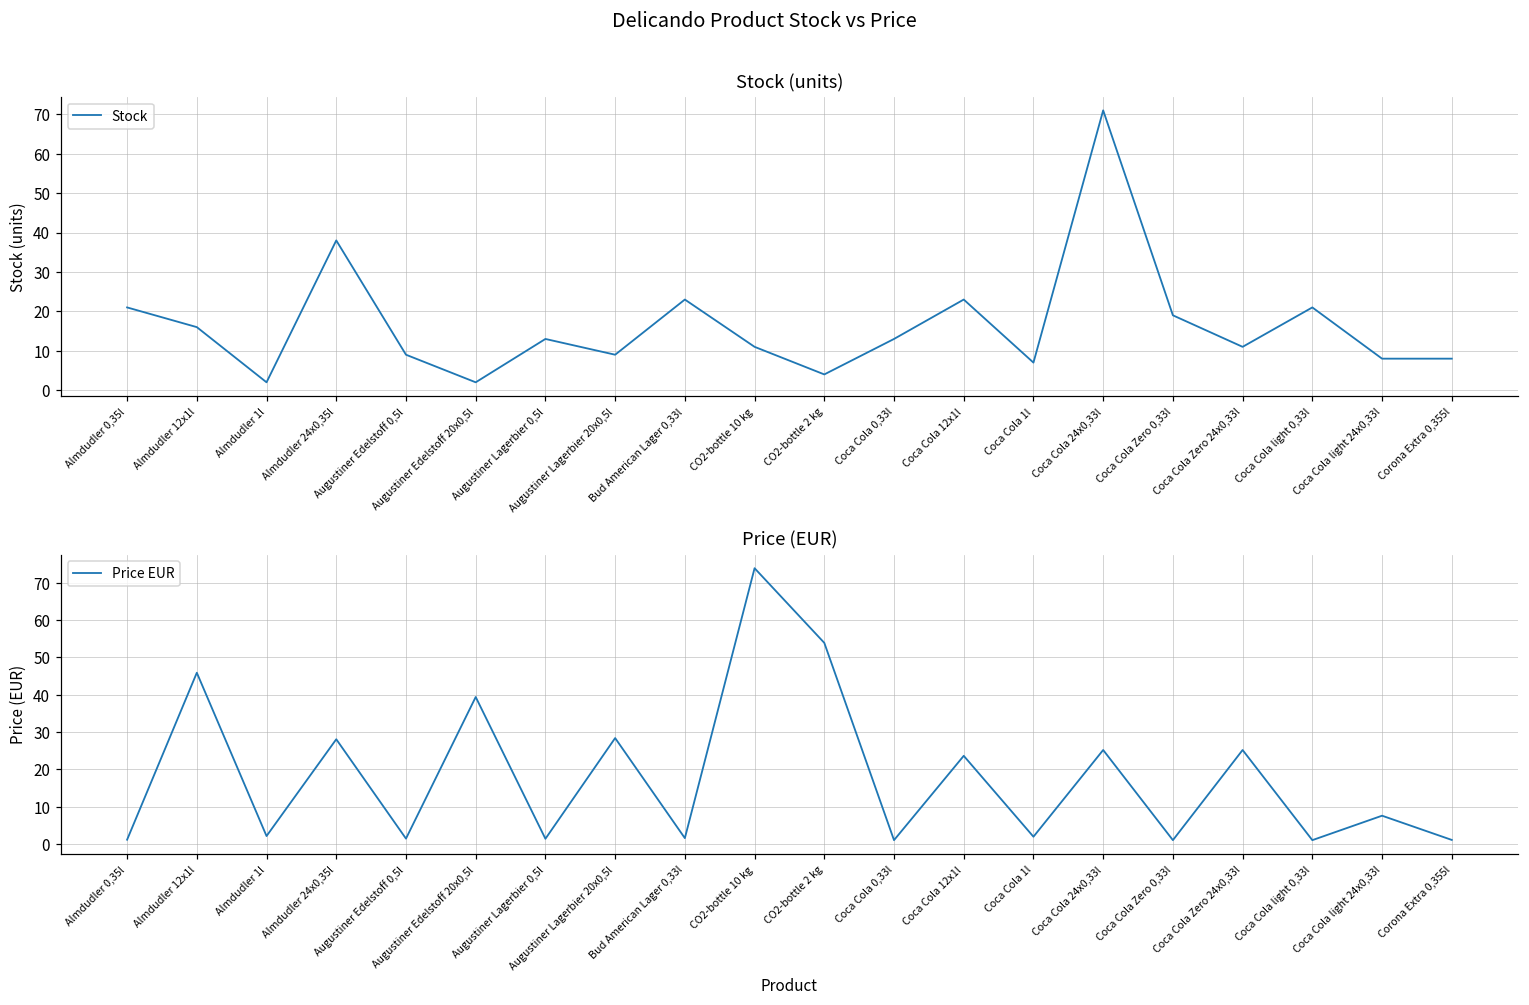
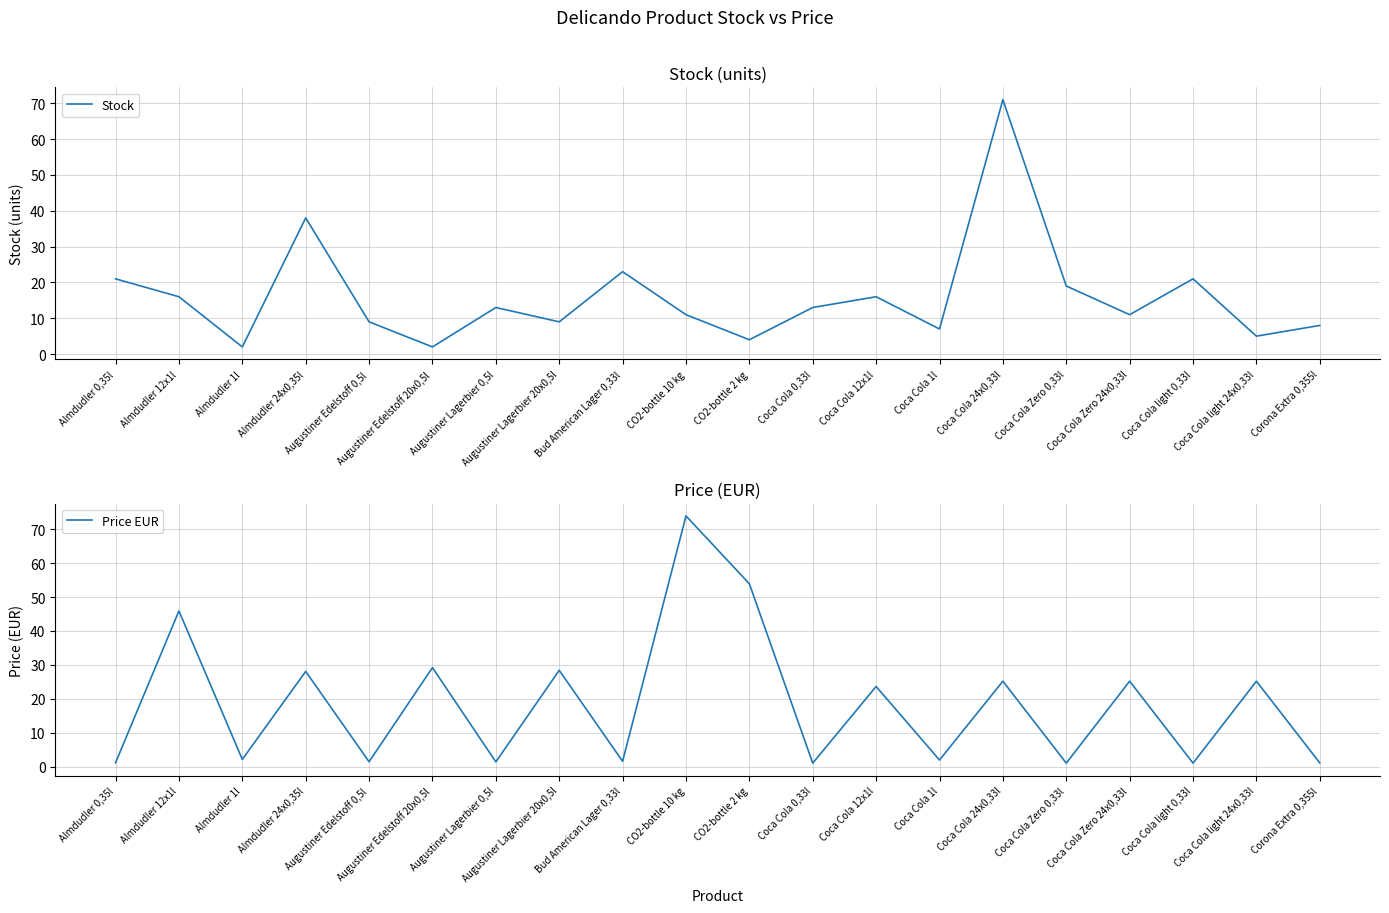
Stock (units), Coca Cola 12x1l: 23 -> 16
Stock (units), Coca Cola light 24x0,33l: 8 -> 5
Price (EUR), Augustiner Edelstoff 20x0,5l: 39 -> 29
Price (EUR), Coca Cola light 24x0,33l: 8 -> 25
